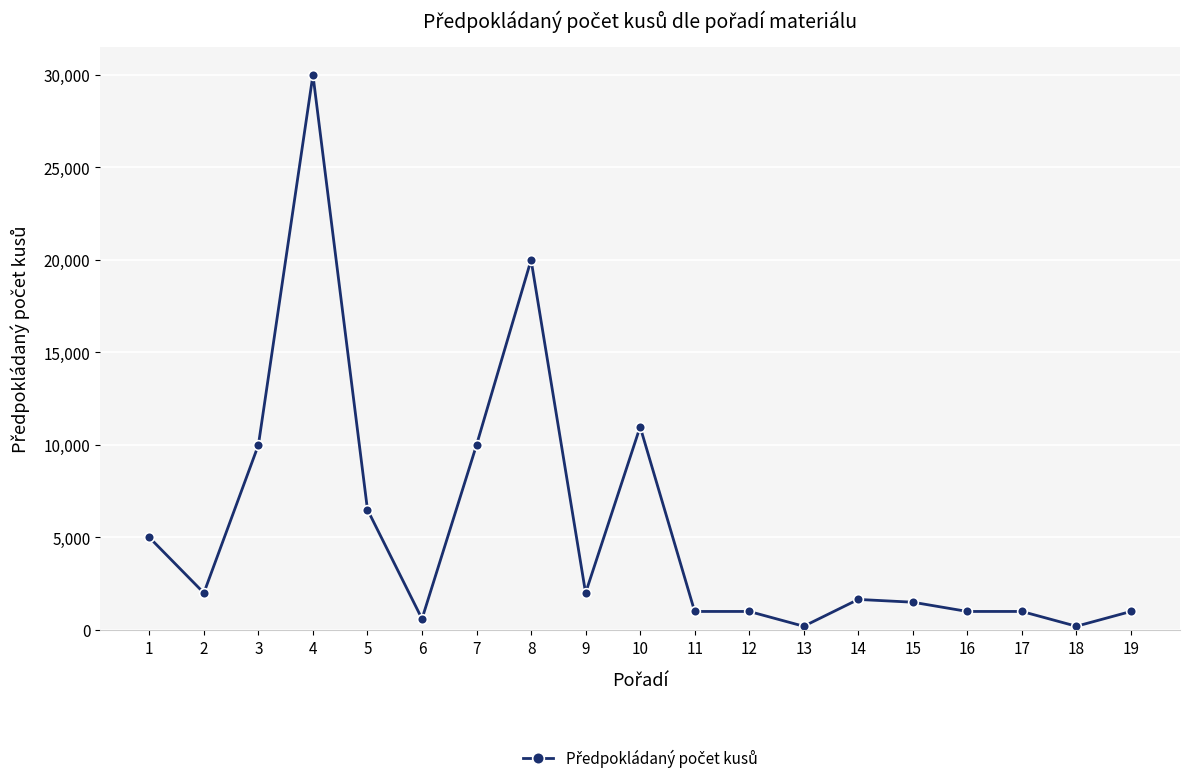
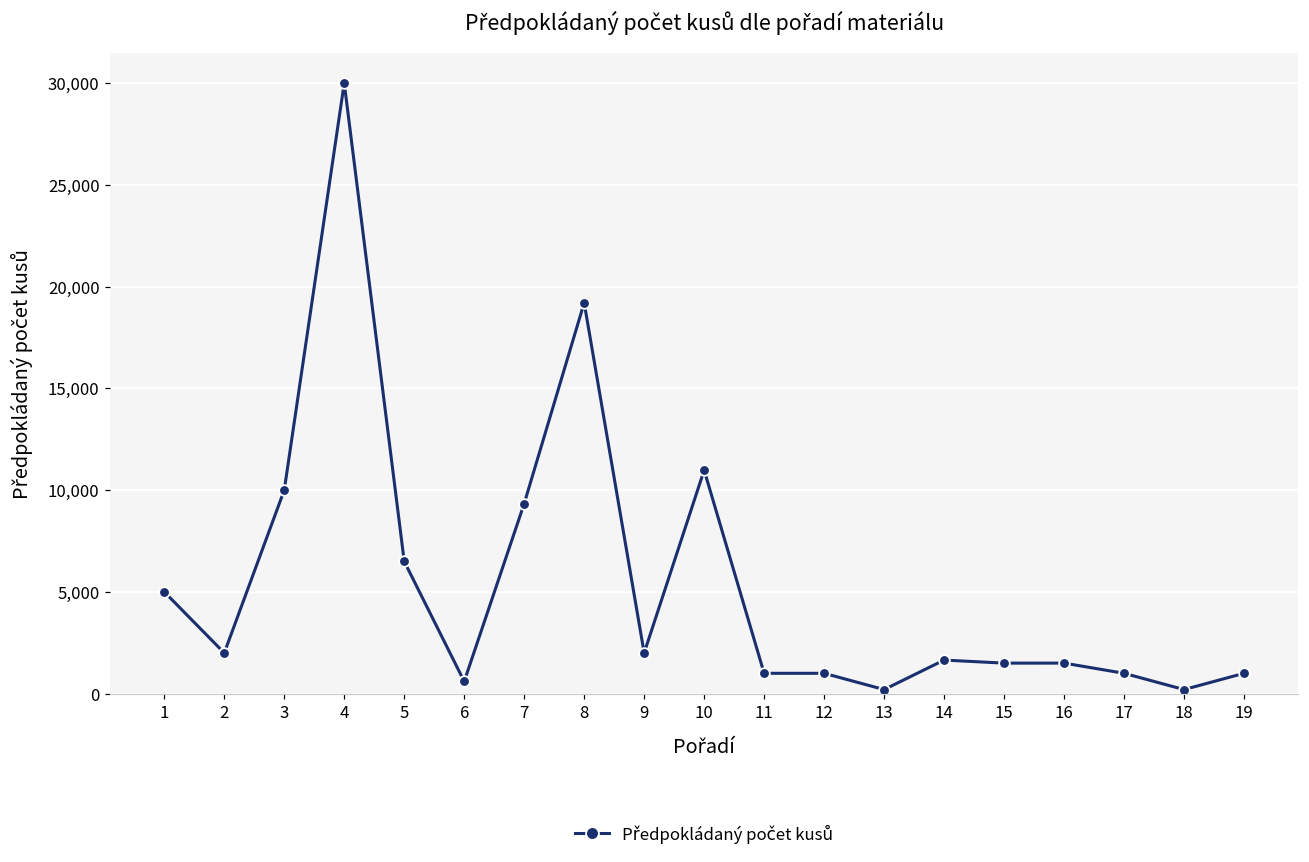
7: 10,000 -> 9,300
8: 20,000 -> 19,200
16: 1,000 -> 1,500
